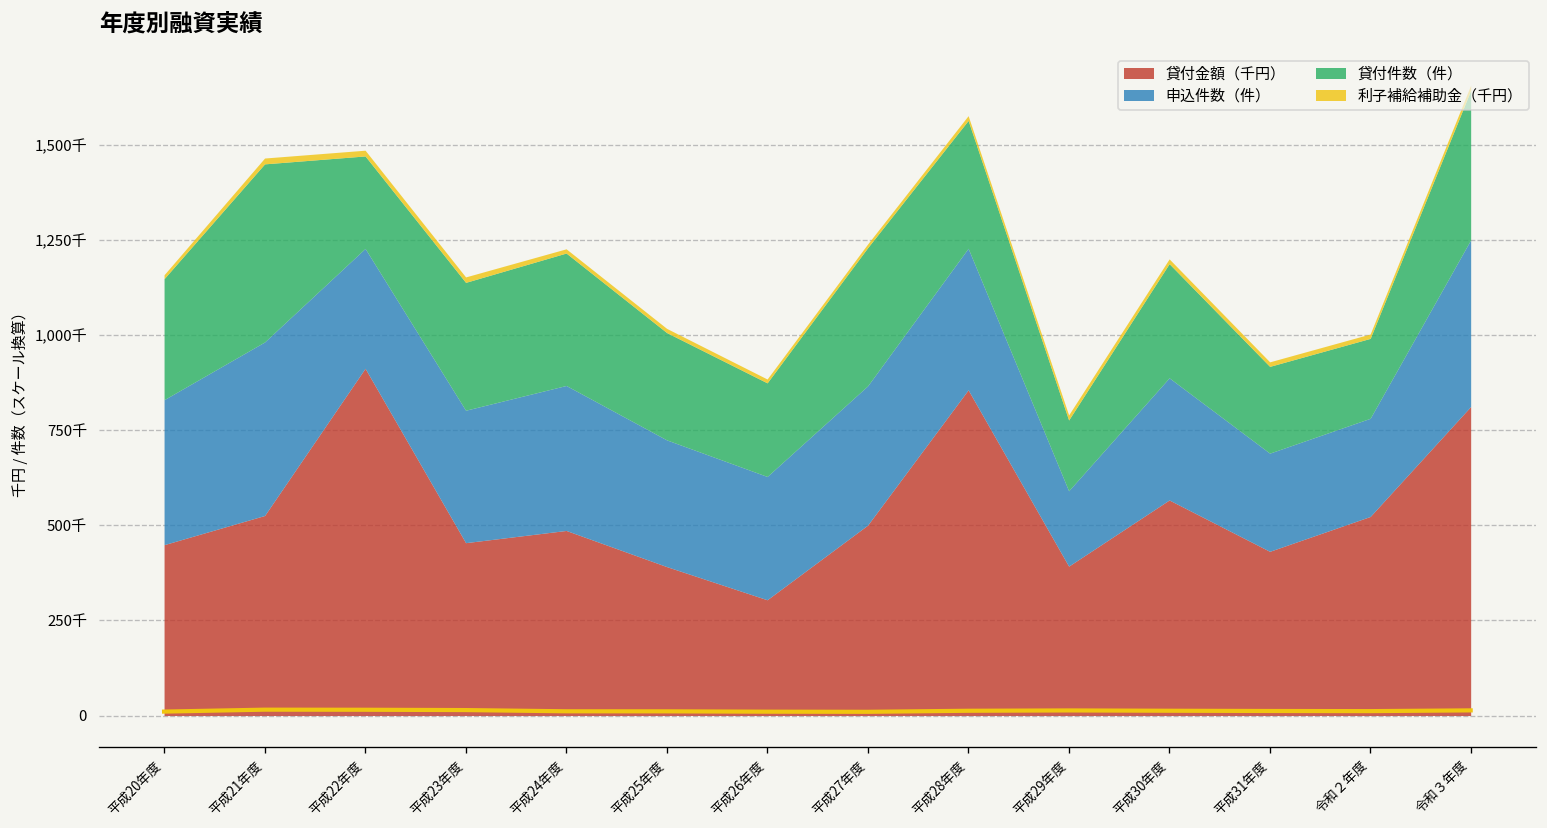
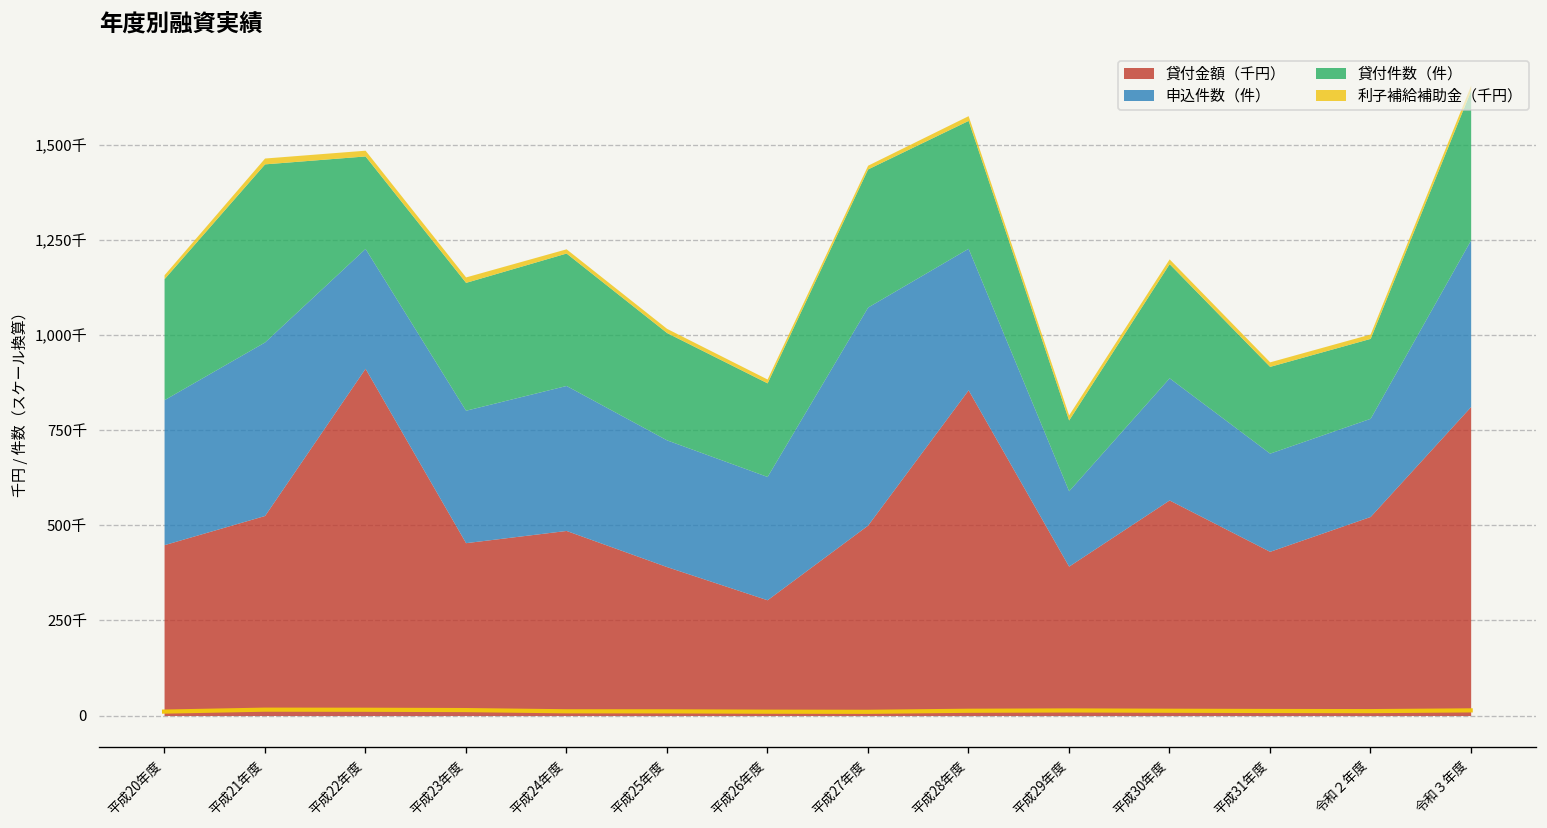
申込件数（件）, 平成27年度: 370千 -> 570千
